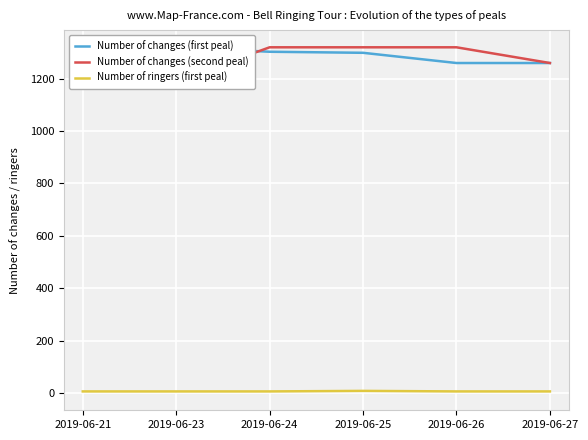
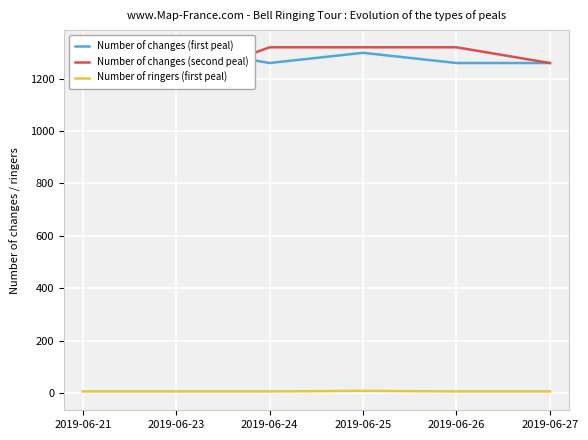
Number of changes (first peal), 2019-06-24: 1300 -> 1260
